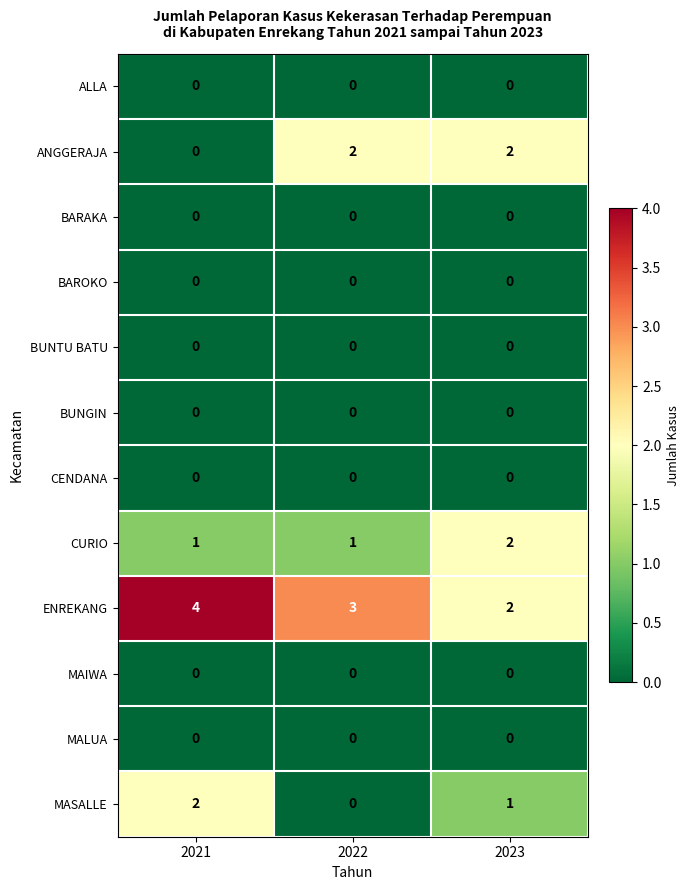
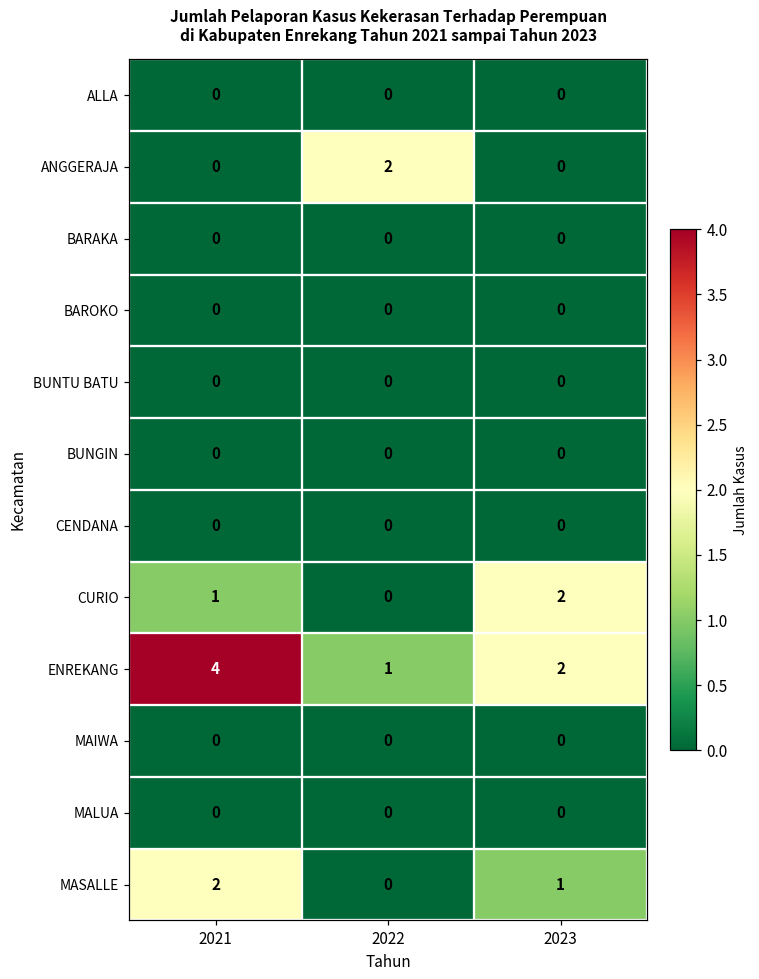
ANGGERAJA, 2023: 2 -> 0
CURIO, 2022: 1 -> 0
ENREKANG, 2022: 3 -> 1
